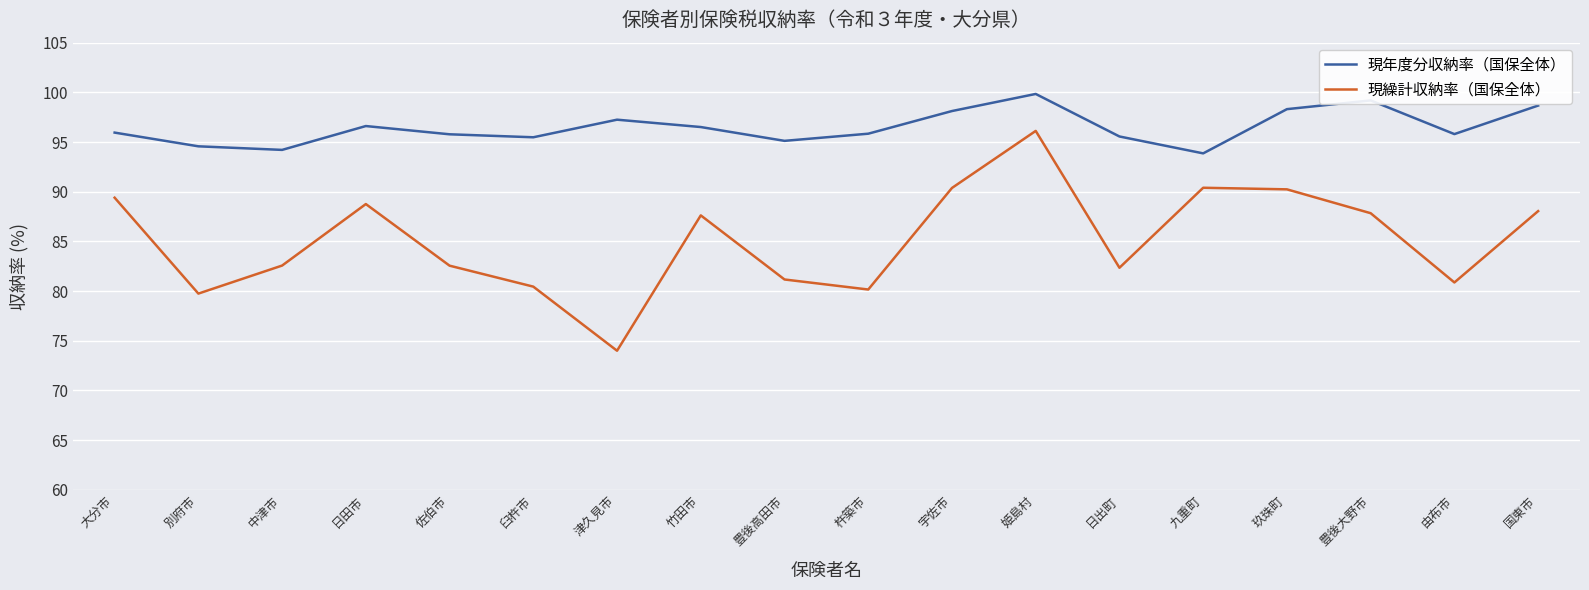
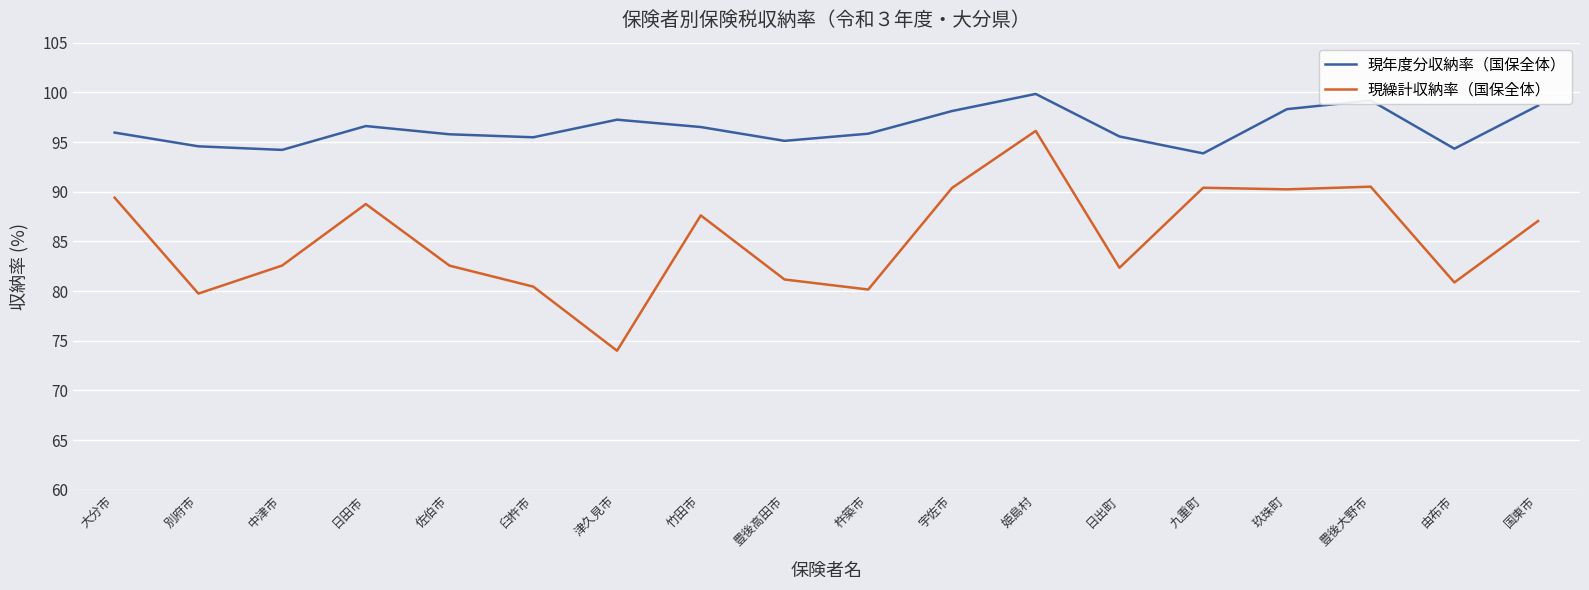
現繰計収納率（国保全体）, 豊後大野市: 88 -> 91
現年度分収納率（国保全体）, 由布市: 96 -> 94
現繰計収納率（国保全体）, 国東市: 88 -> 87
